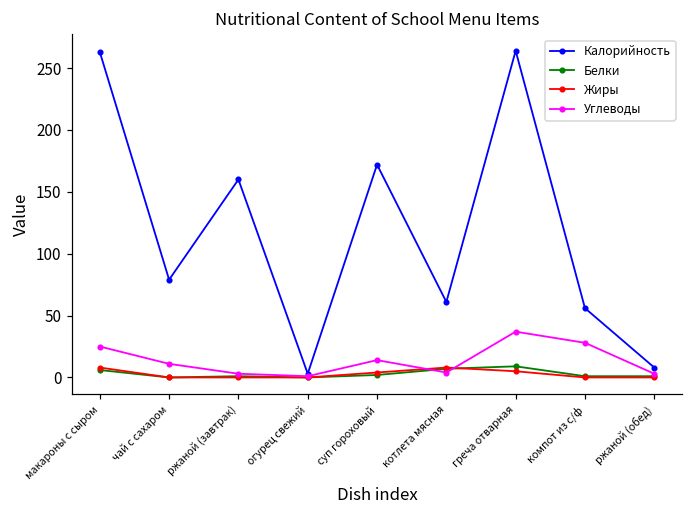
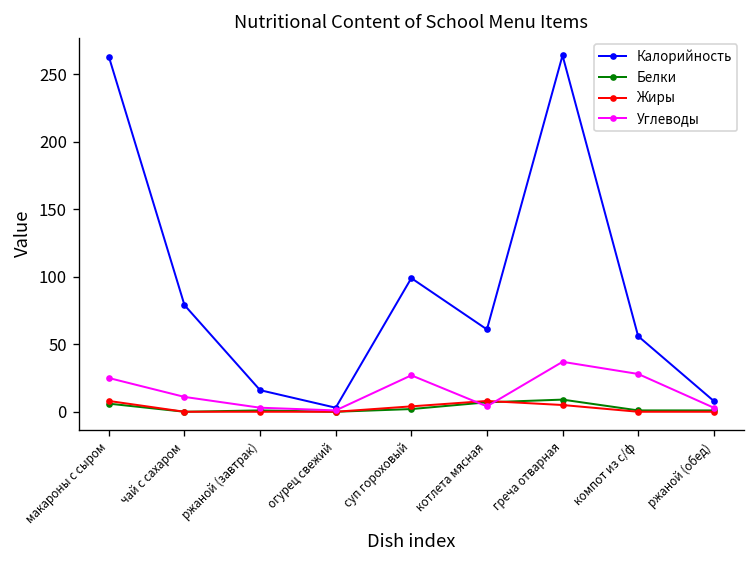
Калорийность, ржаной (завтрак): 160 -> 16
Калорийность, суп гороховый: 172 -> 99
Углеводы, суп гороховый: 14 -> 27
